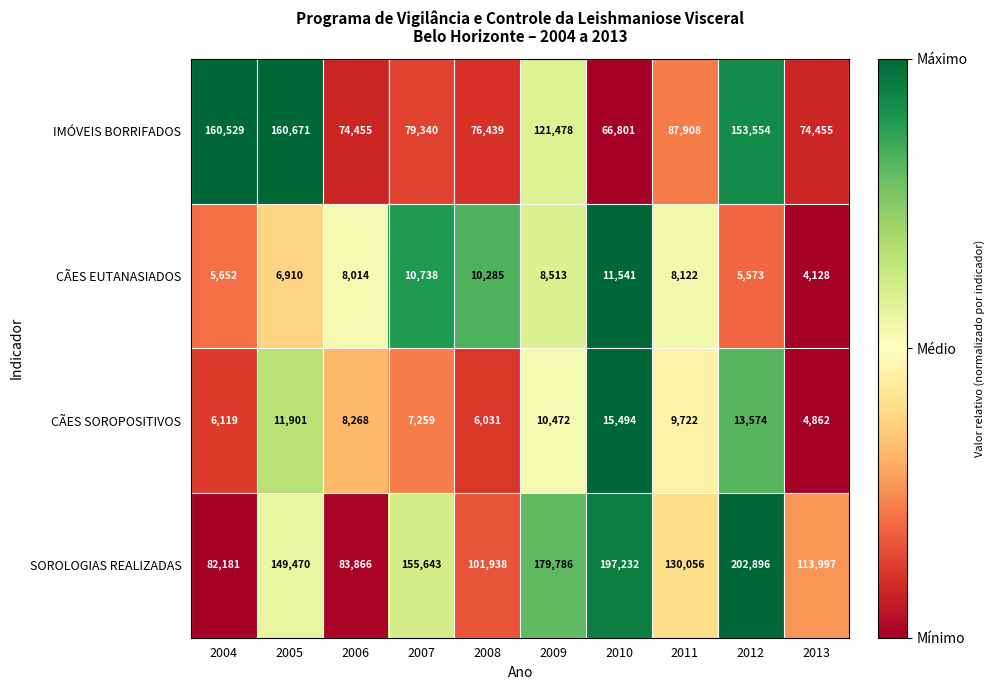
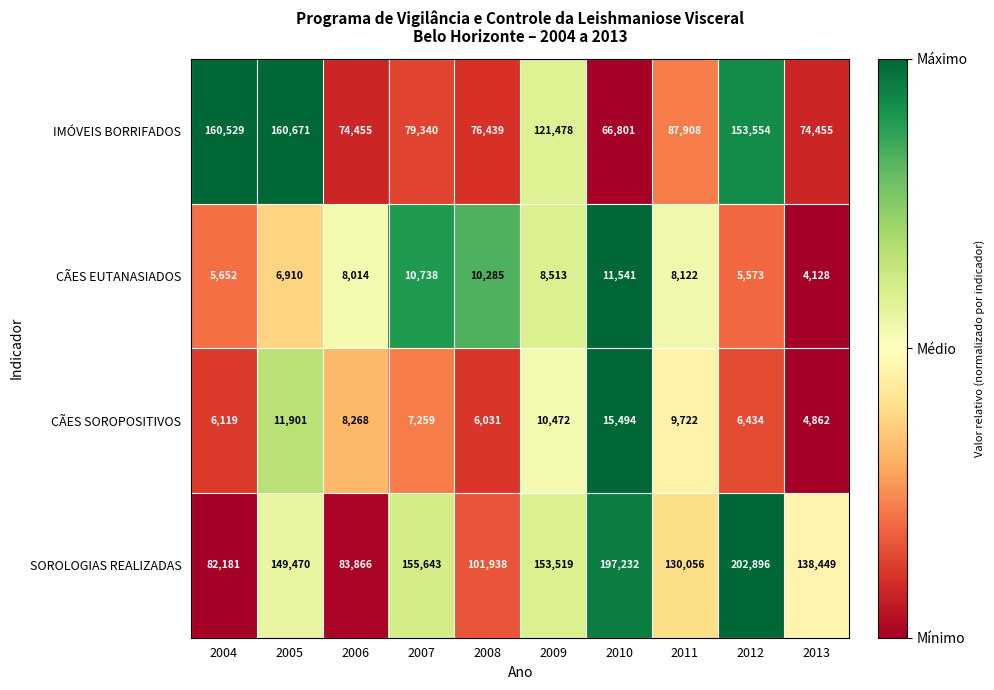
CÃES SOROPOSITIVOS, 2012: 13,574 -> 6,434
SOROLOGIAS REALIZADAS, 2009: 179,786 -> 153,519
SOROLOGIAS REALIZADAS, 2013: 113,997 -> 138,449
